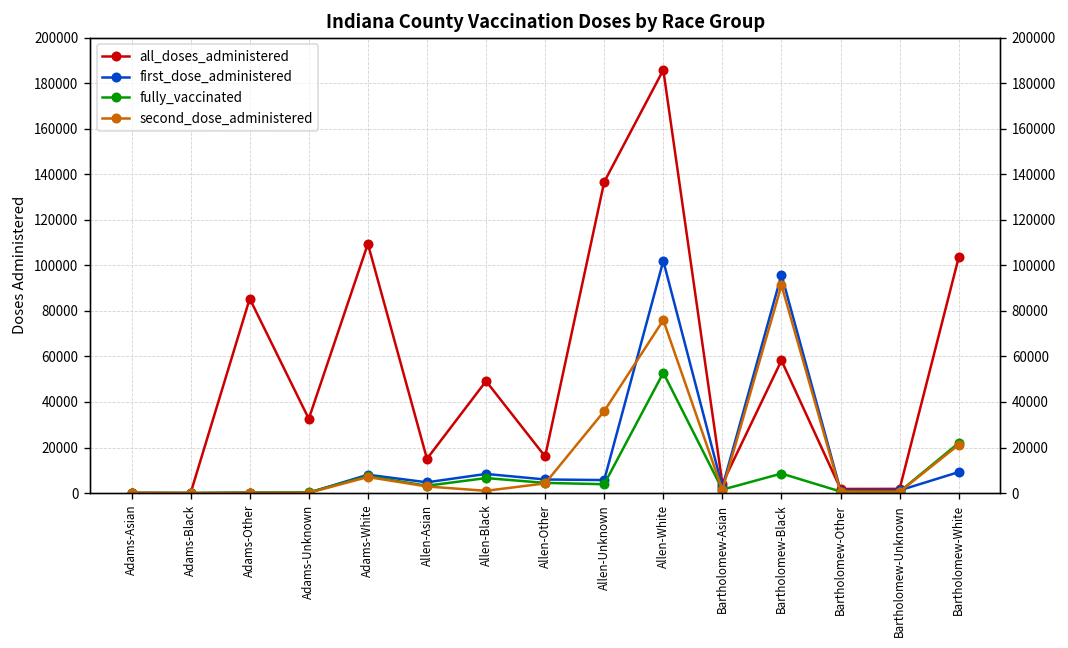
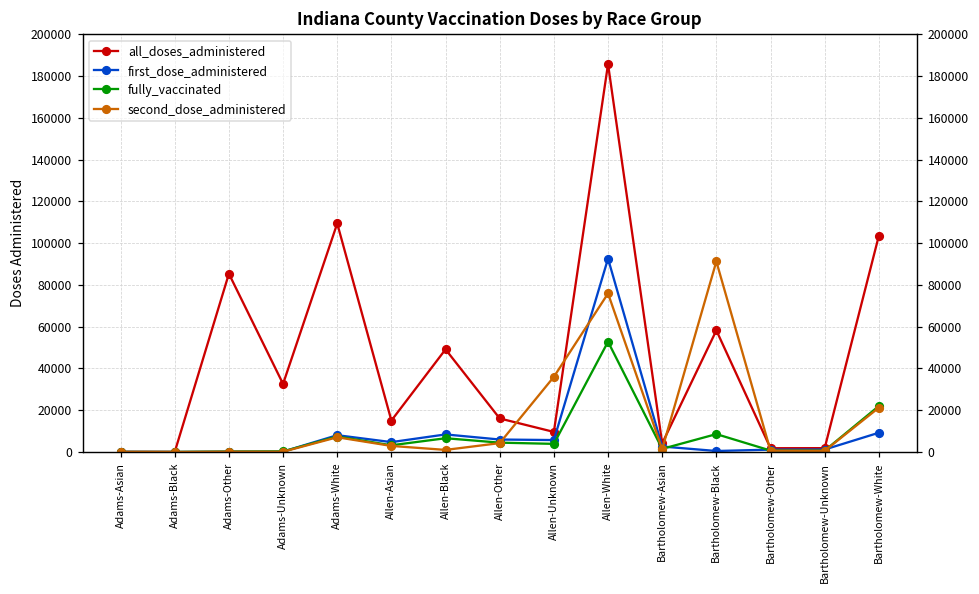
all_doses_administered, Allen-Unknown: 137000 -> 10000
first_dose_administered, Allen-White: 102000 -> 93000
first_dose_administered, Bartholomew-Black: 96000 -> 0
